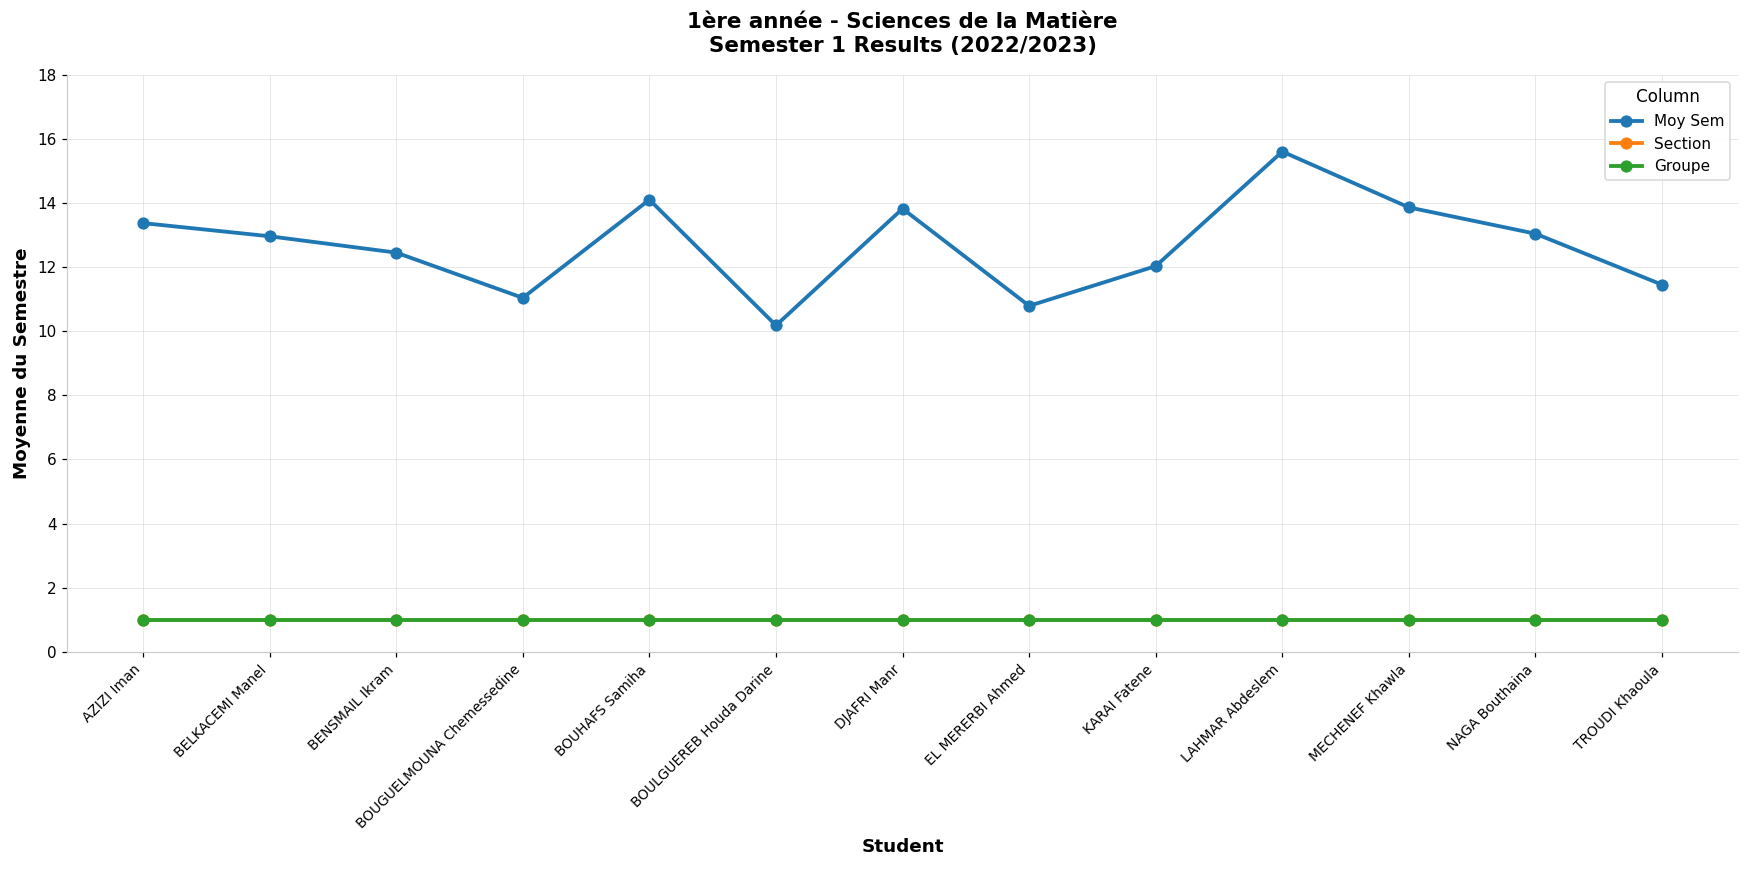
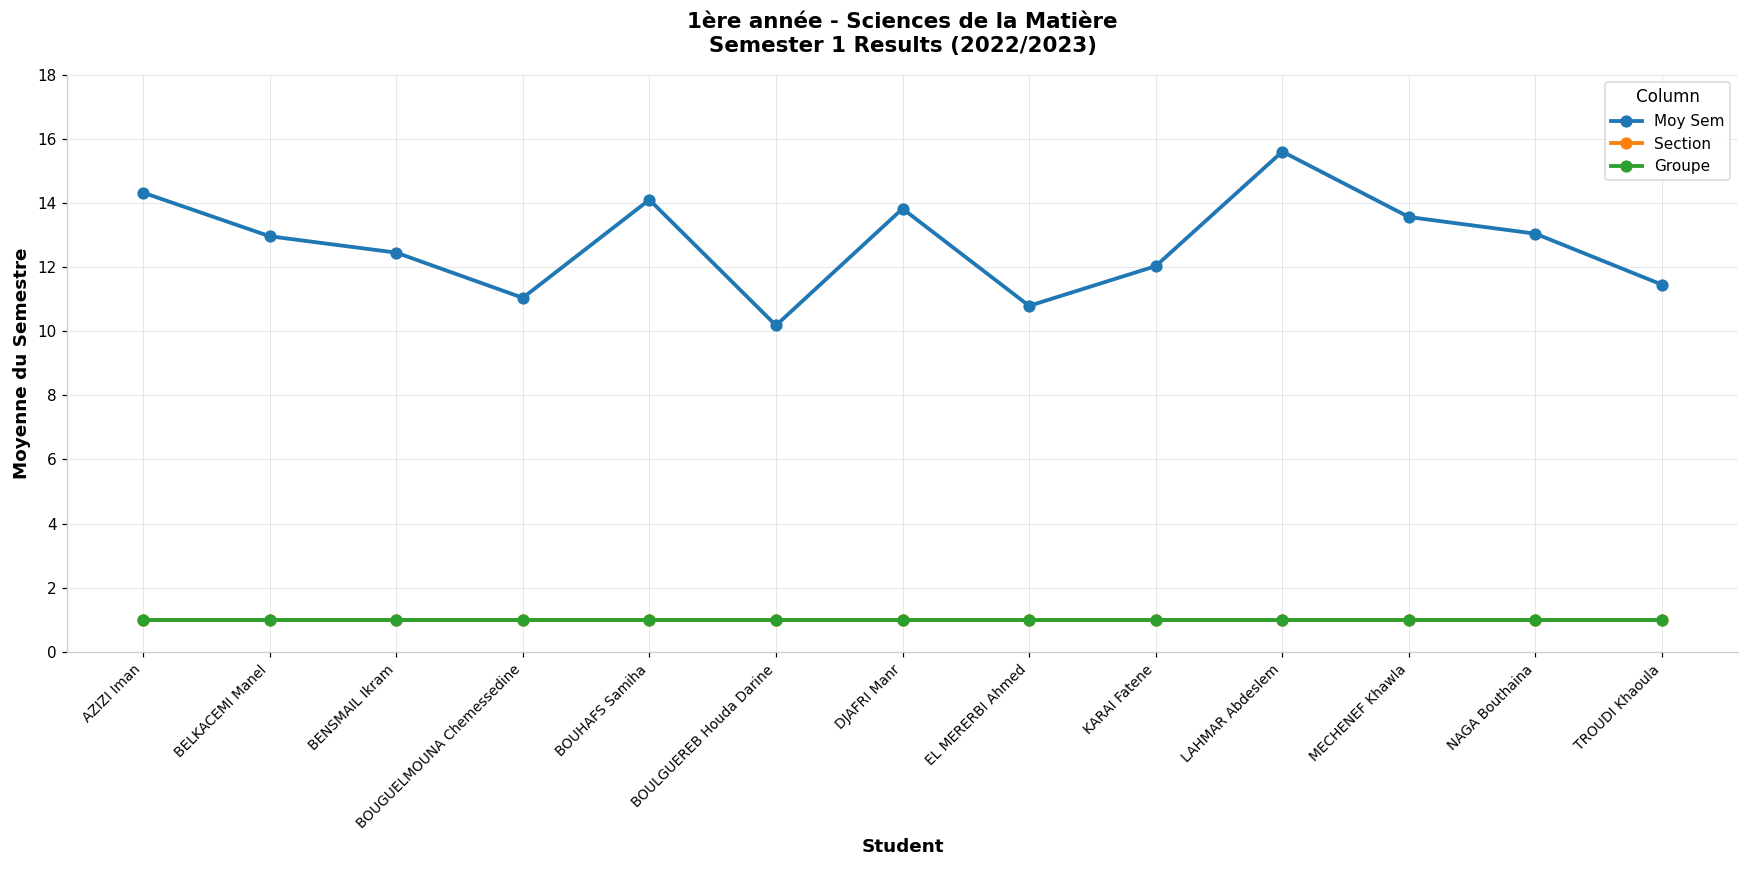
Moy Sem, AZIZI Iman: 13.4 -> 14.3
Moy Sem, MECHENEF Khawla: 13.9 -> 13.6
